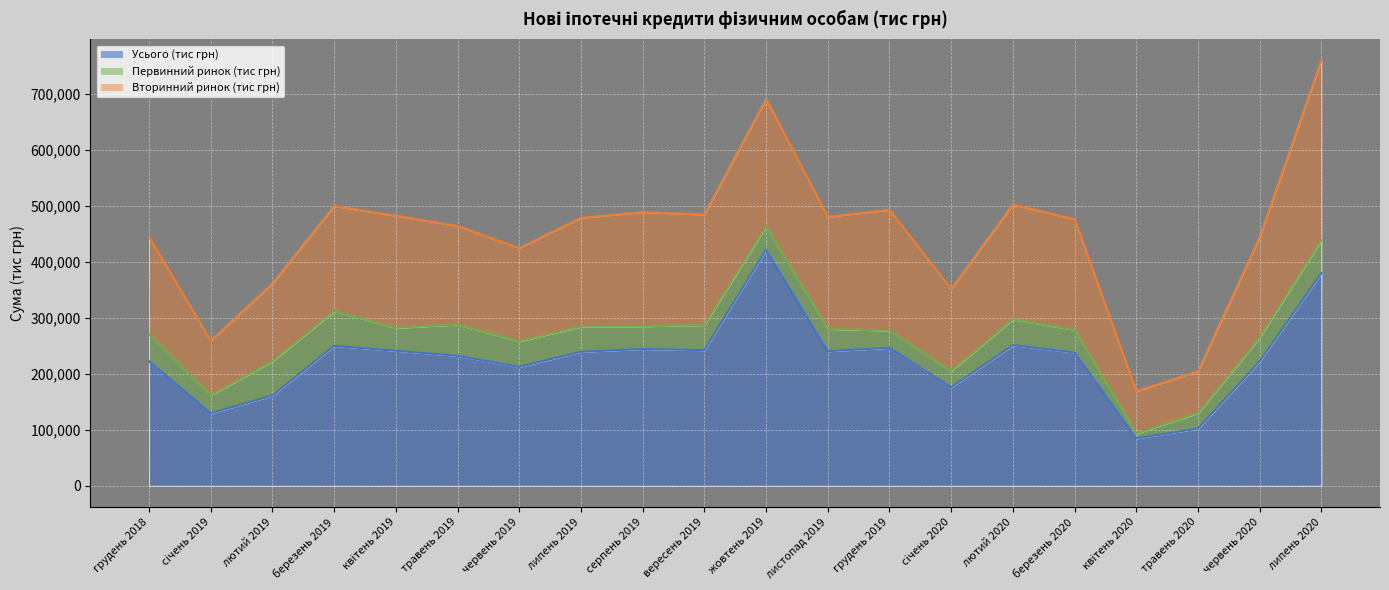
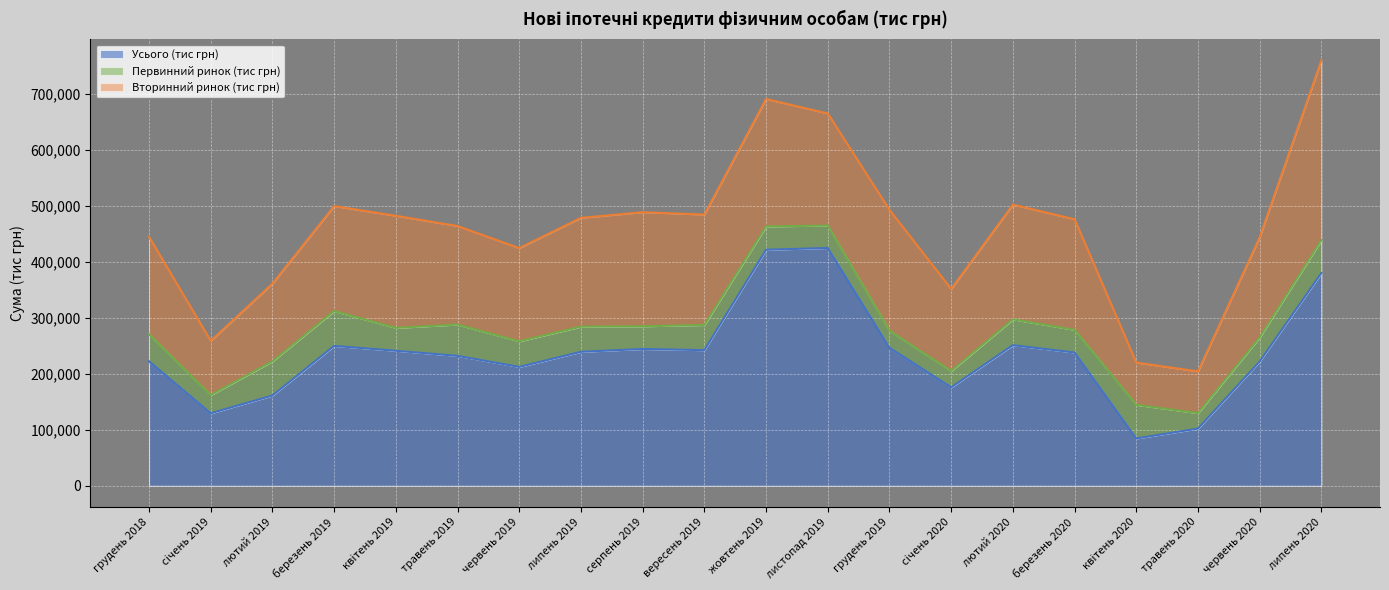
Усього (тис грн), листопад 2019: 240,000 -> 430,000
Первинний ринок (тис грн), квітень 2020: 10,000 -> 60,000
